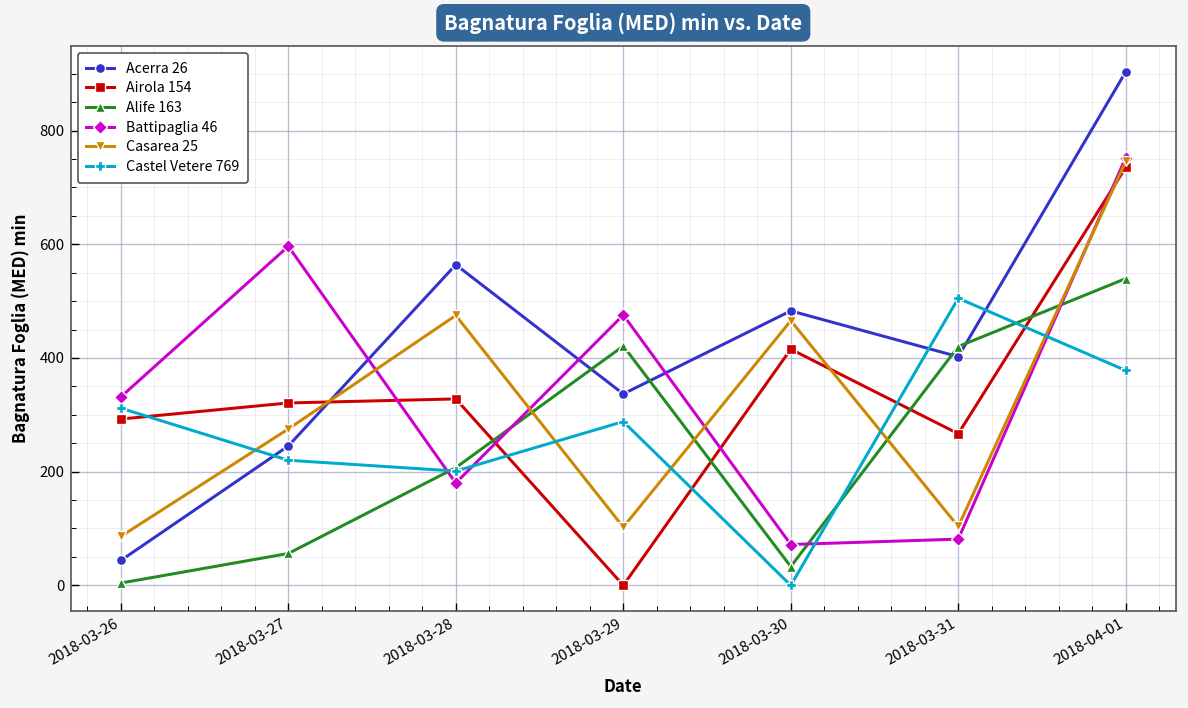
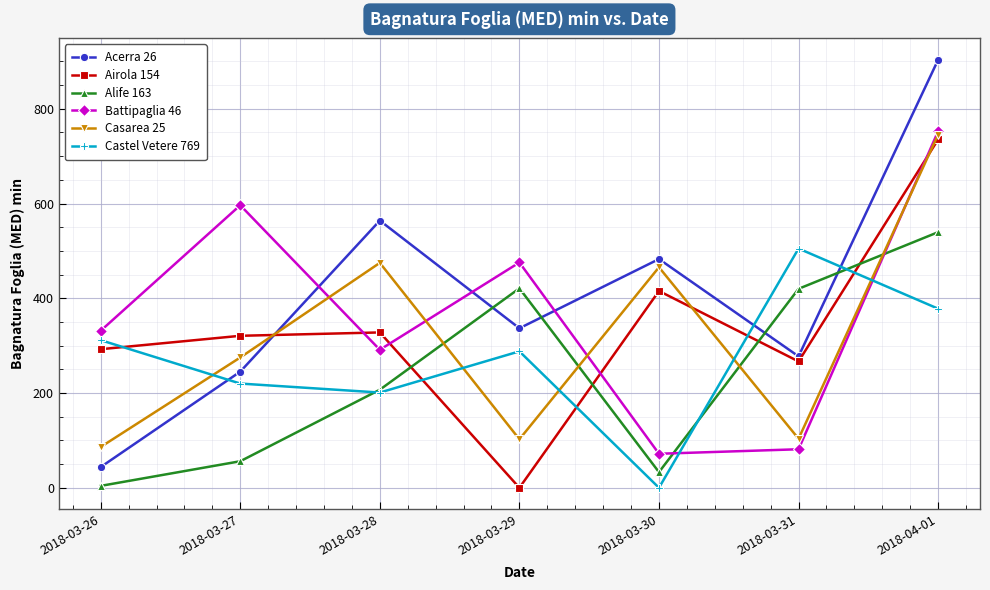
Battipaglia 46, 2018-03-28: 180 -> 290
Acerra 26, 2018-03-31: 400 -> 280
